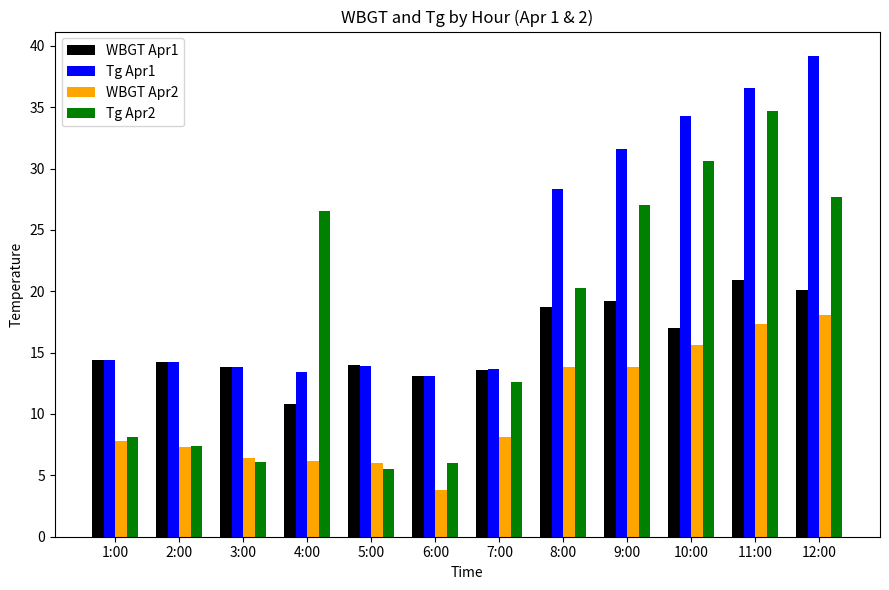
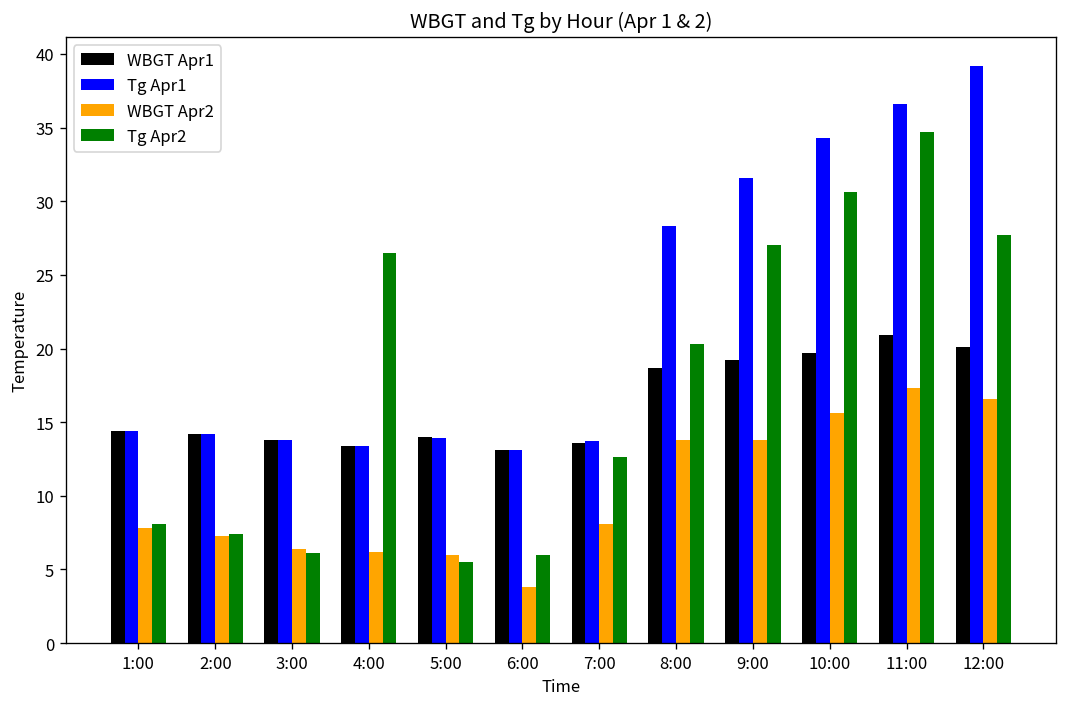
WBGT Apr1, 4:00: 10.8 -> 13.4
WBGT Apr1, 10:00: 17.0 -> 19.7
WBGT Apr2, 12:00: 18.1 -> 16.6
